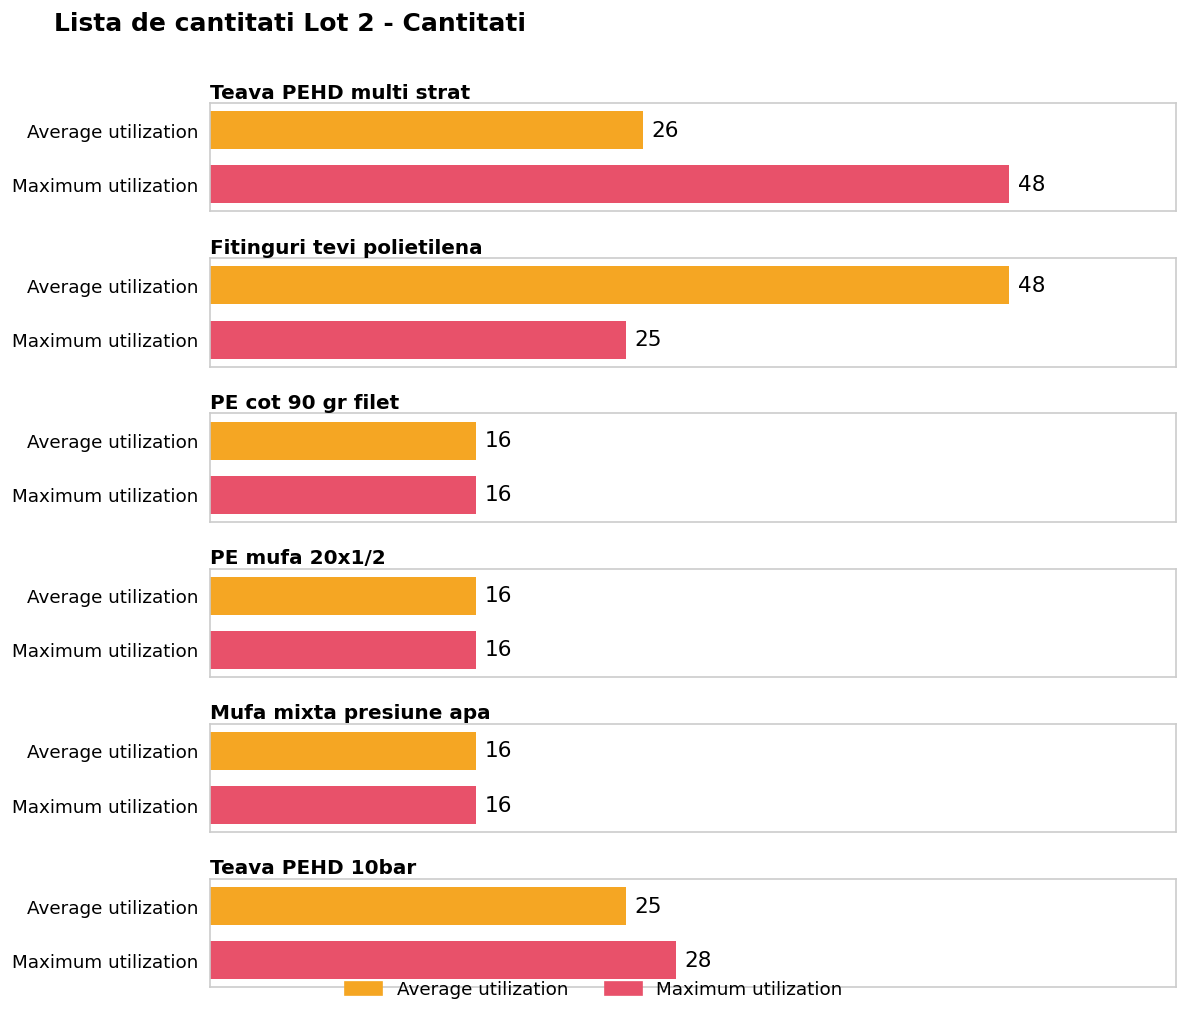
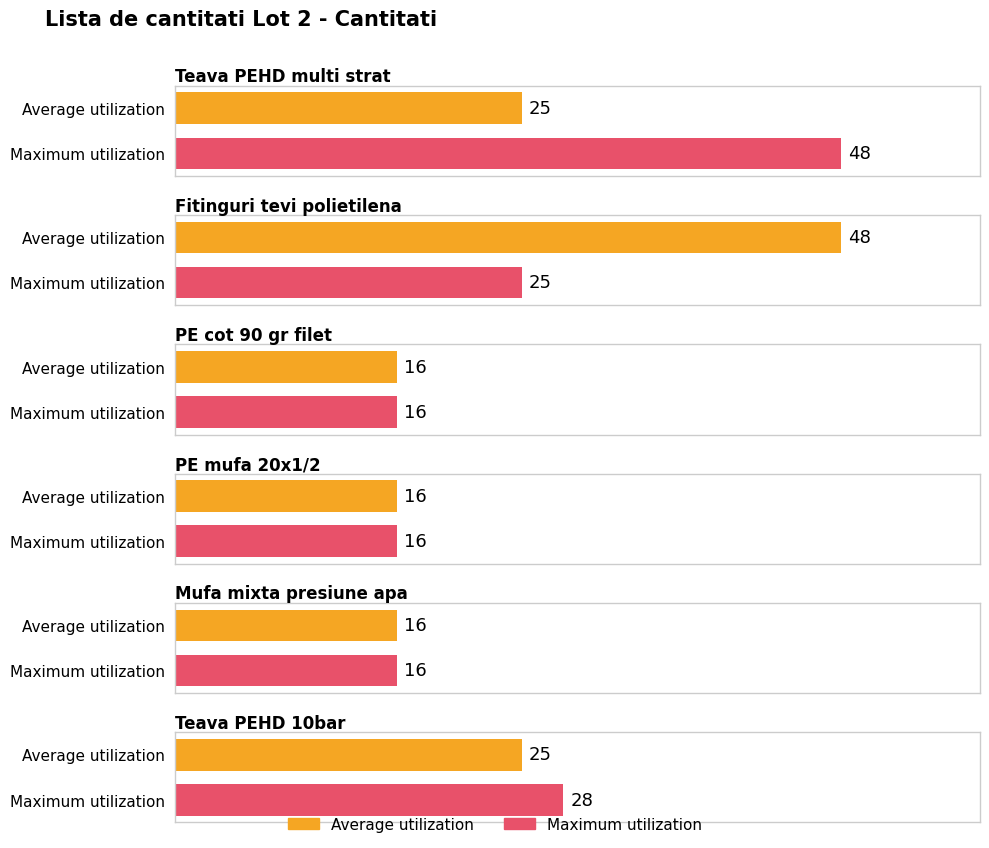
Teava PEHD multi strat, Average utilization: 26 -> 25
